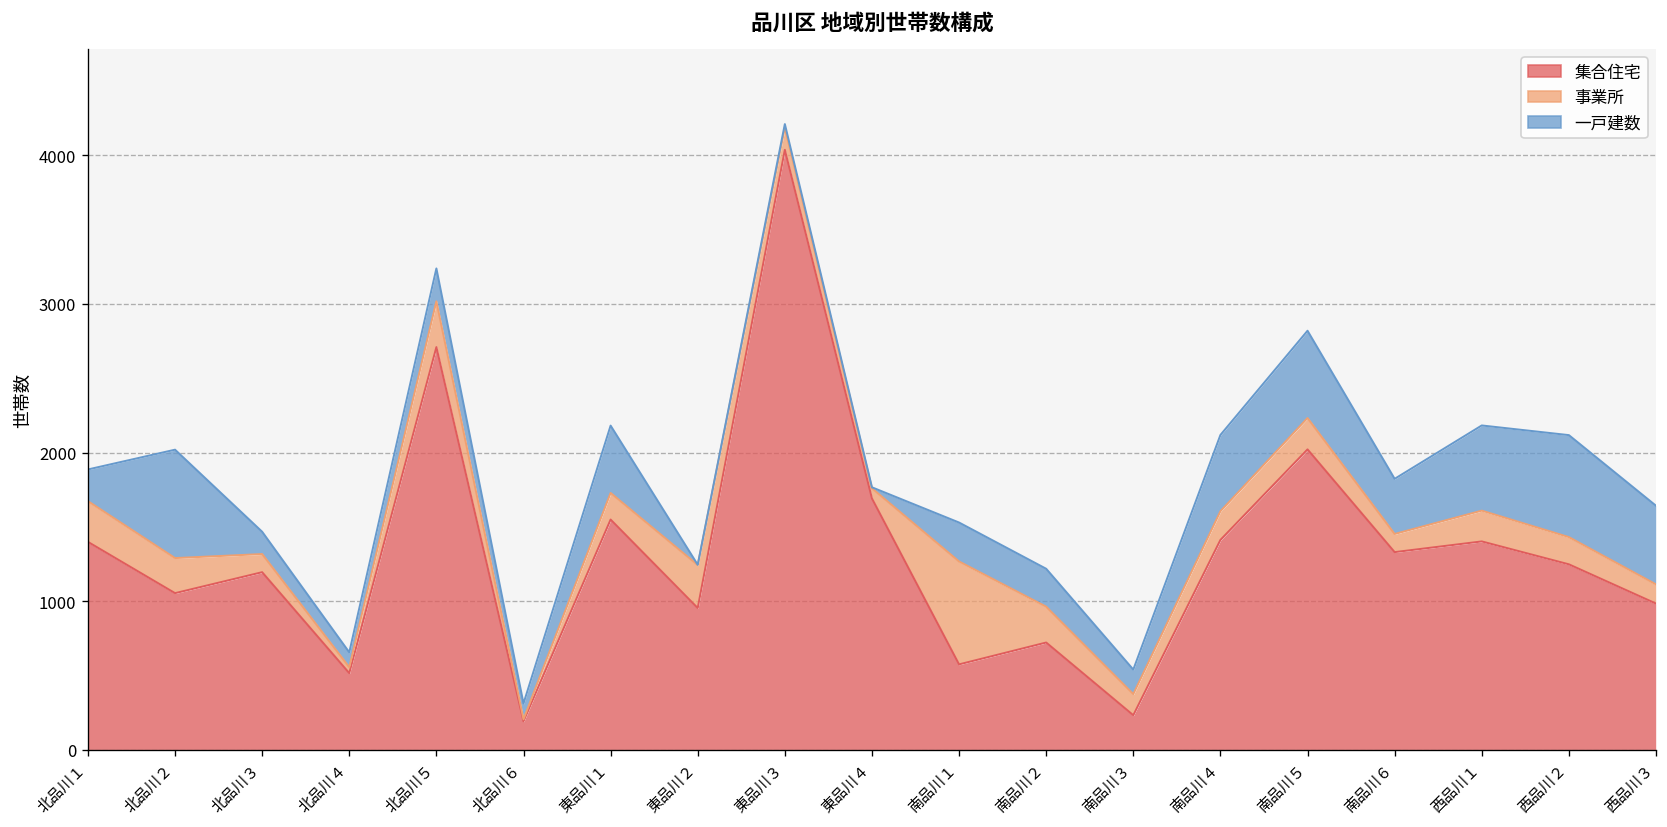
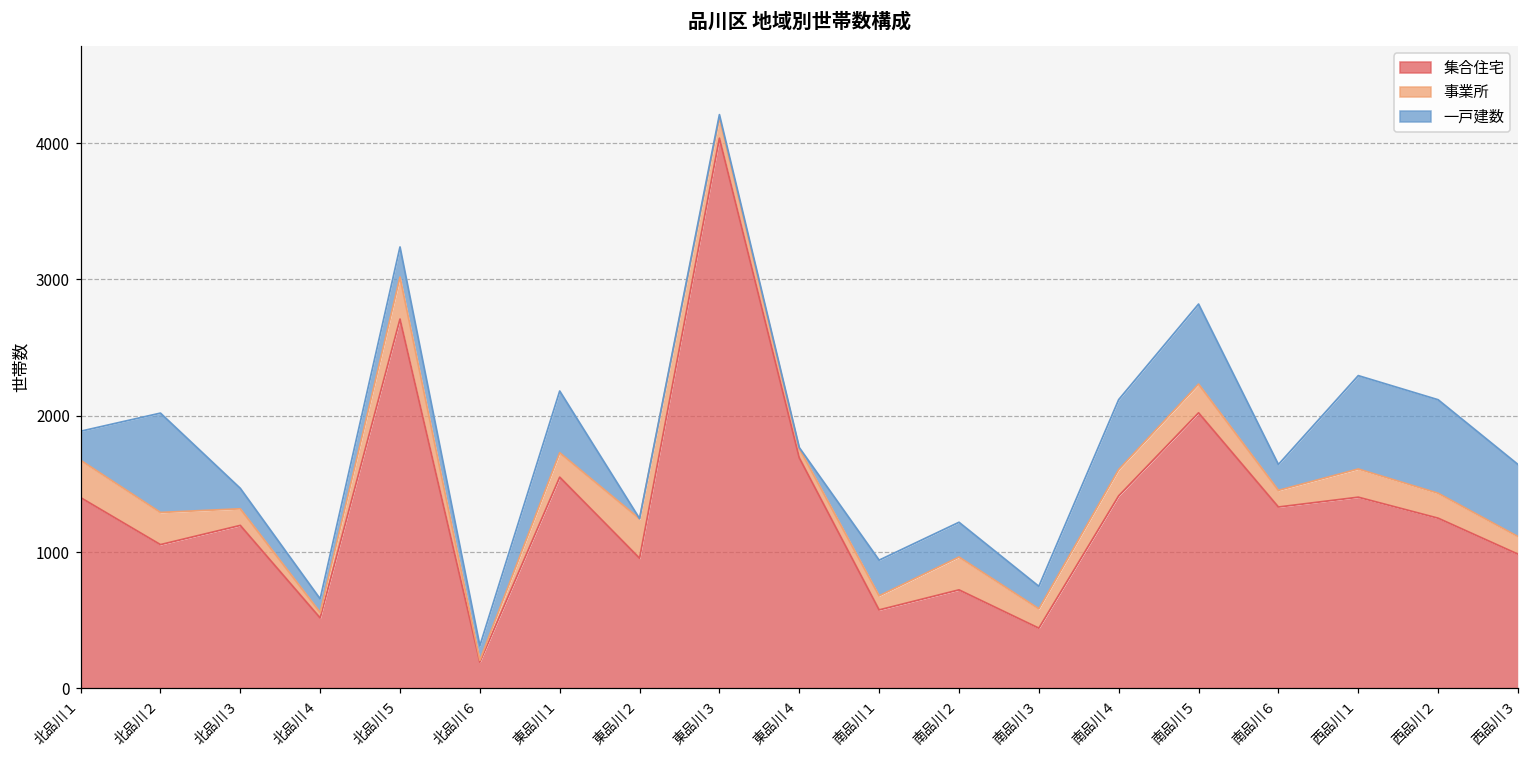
事業所, 南品川１: 690 -> 100
集合住宅, 南品川３: 230 -> 440
一戸建数, 南品川６: 370 -> 190
一戸建数, 西品川１: 570 -> 690
